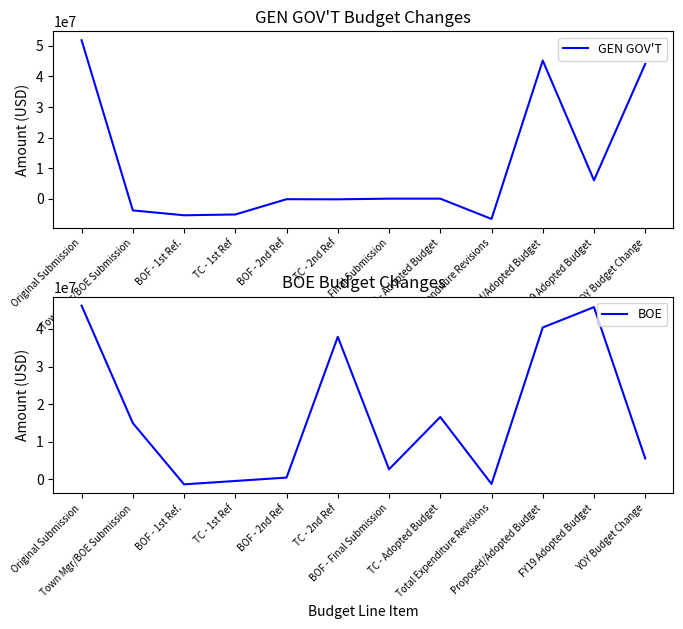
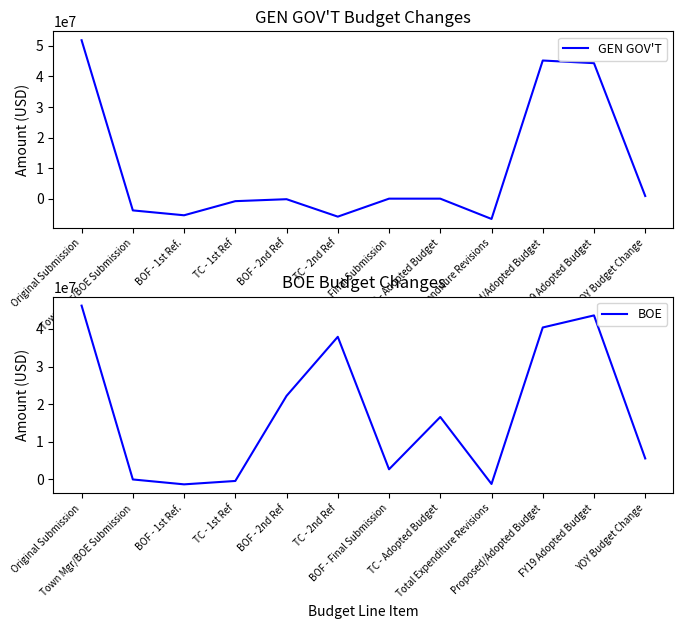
GEN GOV'T Budget Changes, TC - 1st Ref: -5000000 -> -1000000
GEN GOV'T Budget Changes, TC - 2nd Ref: 0 -> -6000000
GEN GOV'T Budget Changes, FY19 Adopted Budget: 6000000 -> 44000000
GEN GOV'T Budget Changes, YOY Budget Change: 44000000 -> 1000000
BOE Budget Changes, Town Mgr/BOE Submission: 15000000 -> 0
BOE Budget Changes, BOF - 2nd Ref: 1000000 -> 22000000
BOE Budget Changes, FY19 Adopted Budget: 46000000 -> 44000000
